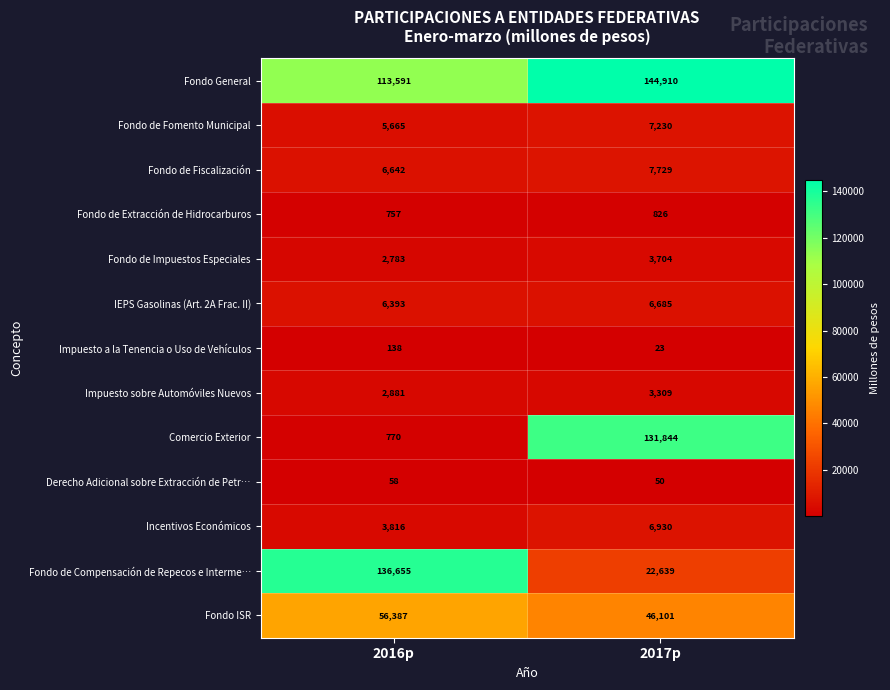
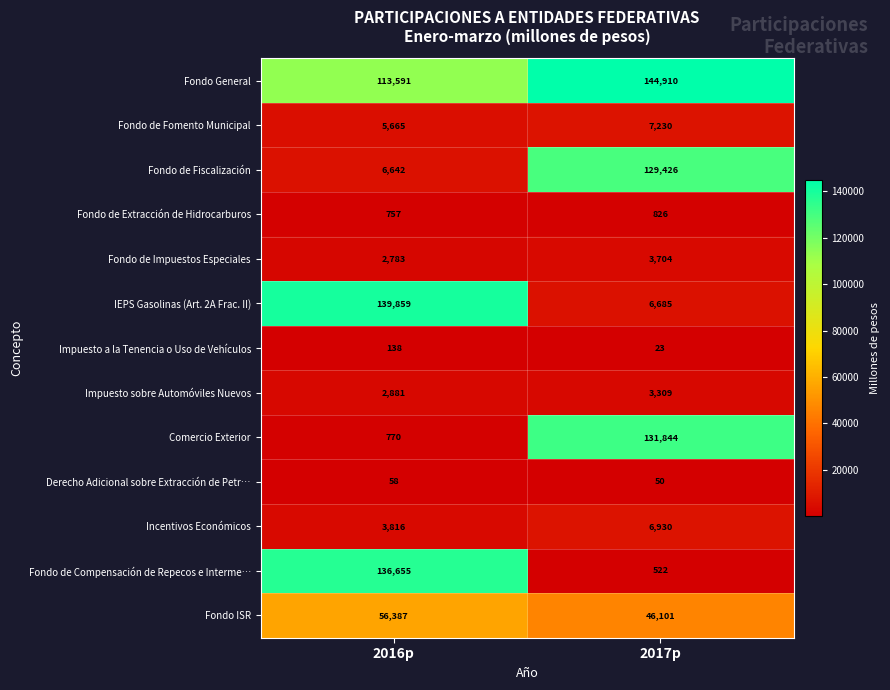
Fondo de Fiscalización, 2017p: 7,729 -> 129,426
IEPS Gasolinas (Art. 2A Frac. II), 2016p: 6,393 -> 139,859
Fondo de Compensación de Repecos e Interme…, 2017p: 22,639 -> 522
